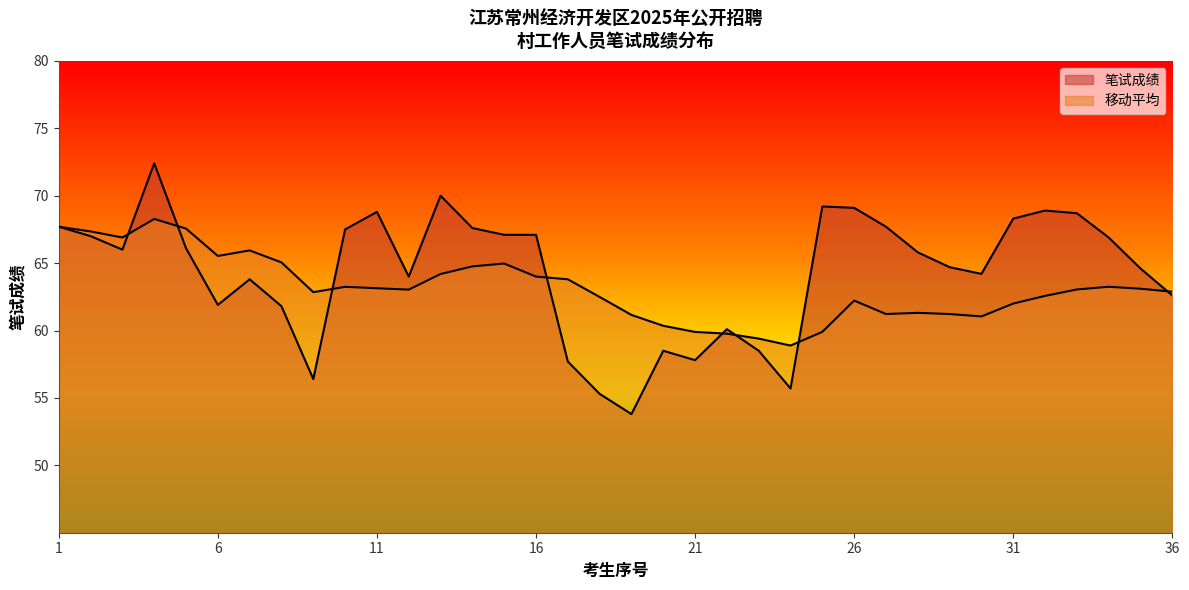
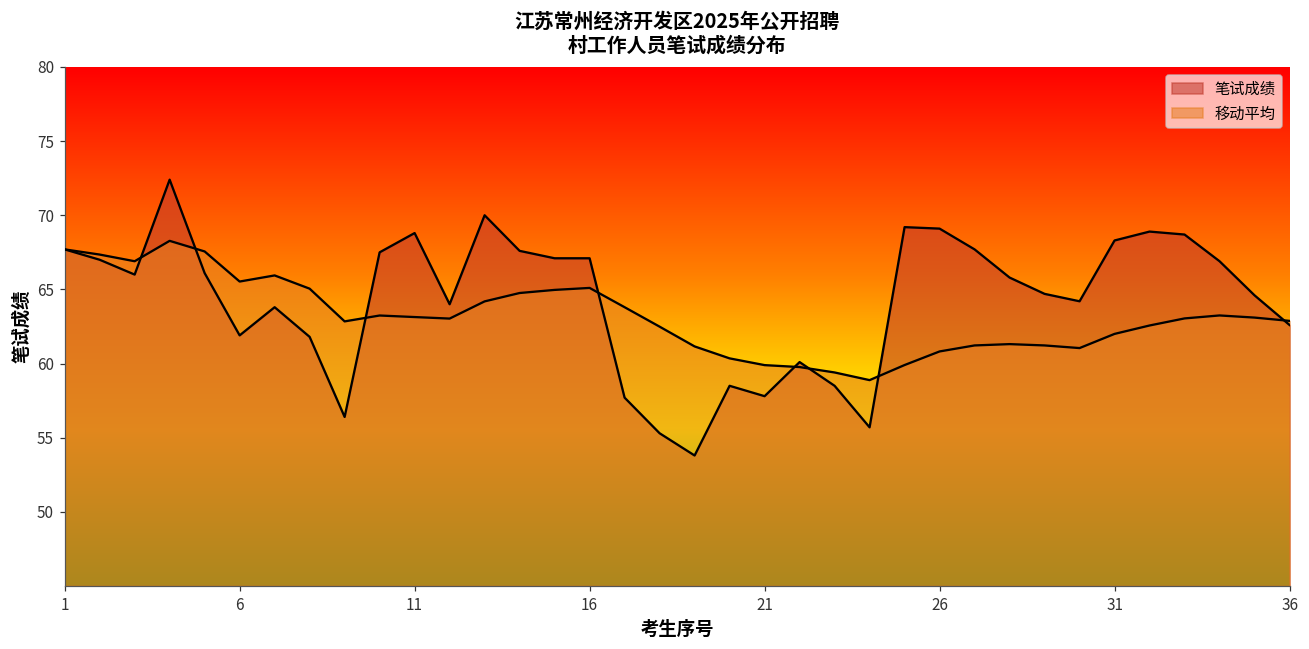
移动平均, 16: 64.0 -> 65.1
移动平均, 26: 62.2 -> 60.8
